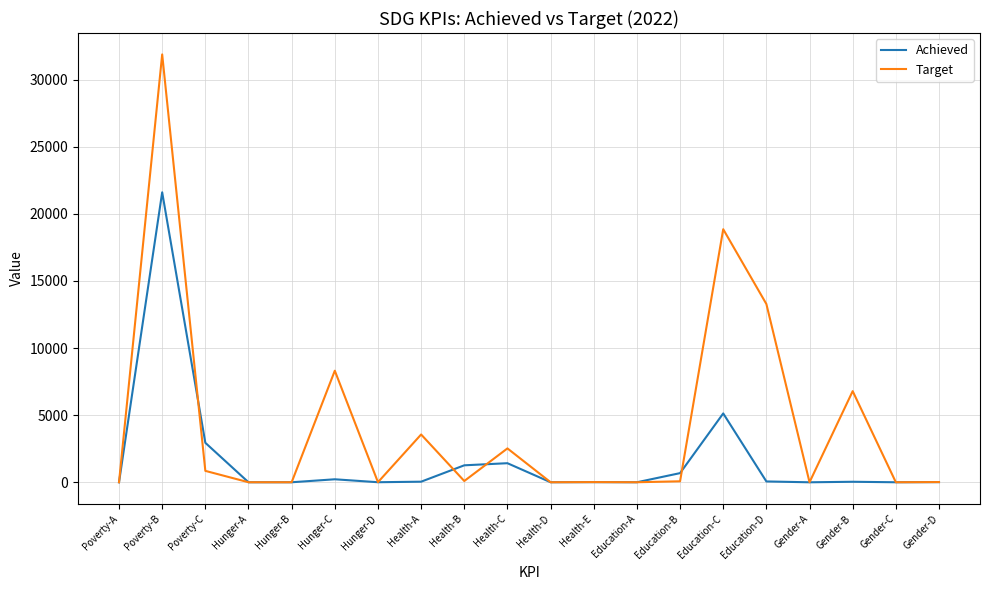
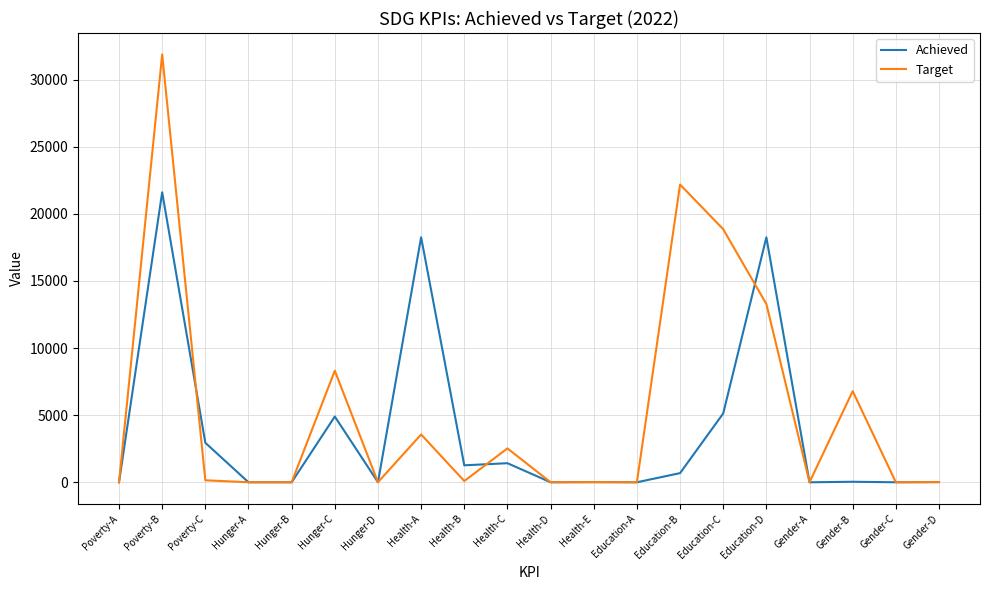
Target, Poverty-C: 900 -> 200
Achieved, Hunger-C: 200 -> 4900
Achieved, Health-A: 0 -> 18300
Target, Education-B: 100 -> 22200
Achieved, Education-D: 100 -> 18300
